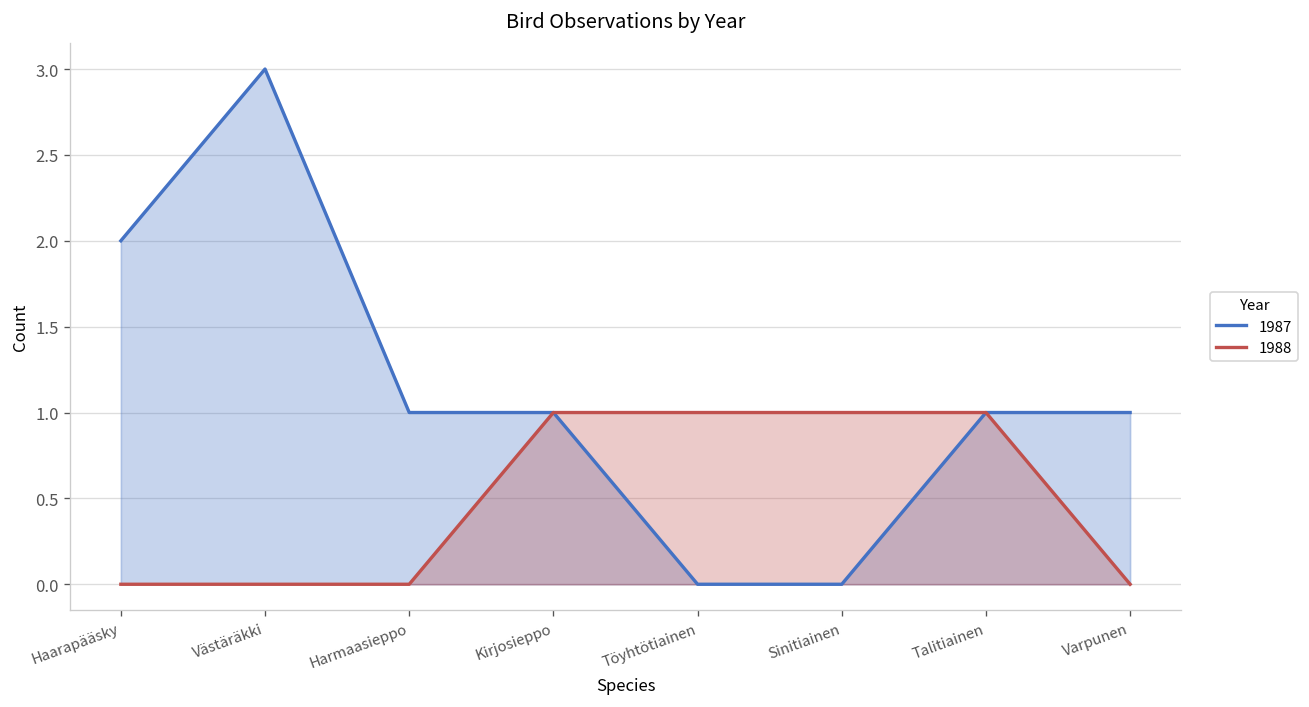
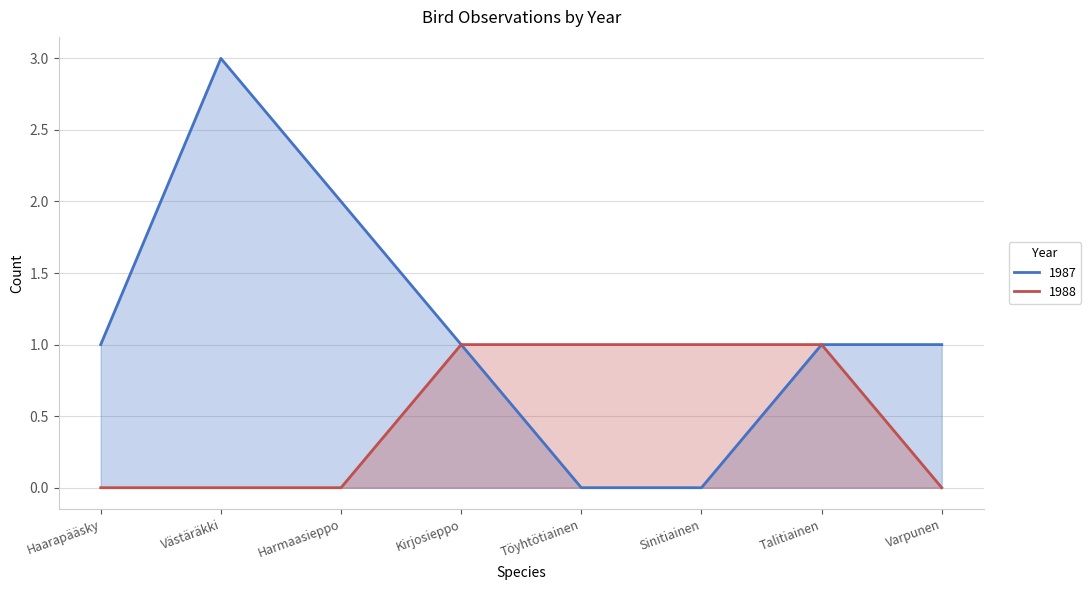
1987, Haarapääsky: 2 -> 1
1987, Harmaasieppo: 1 -> 2
